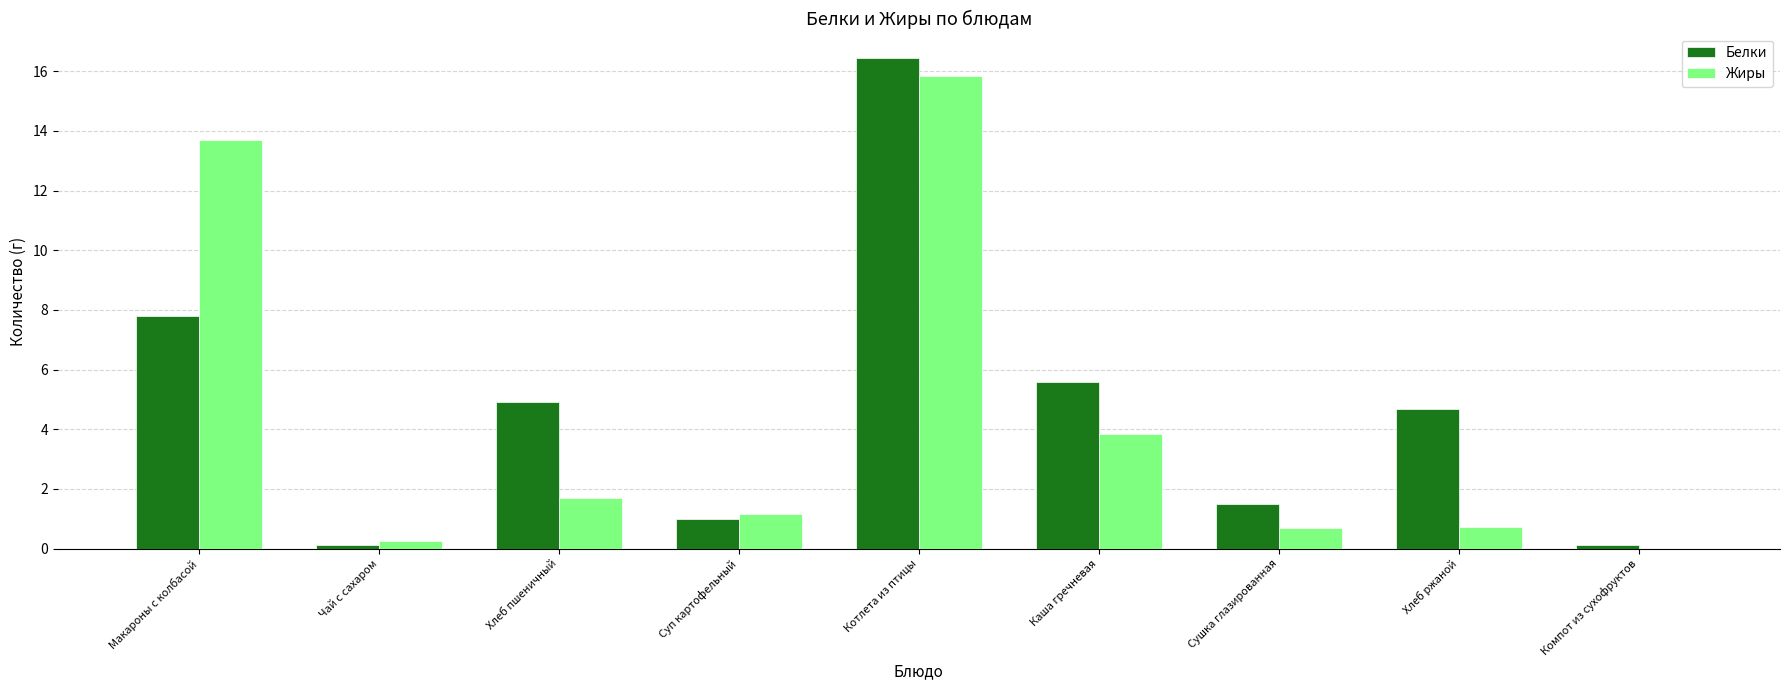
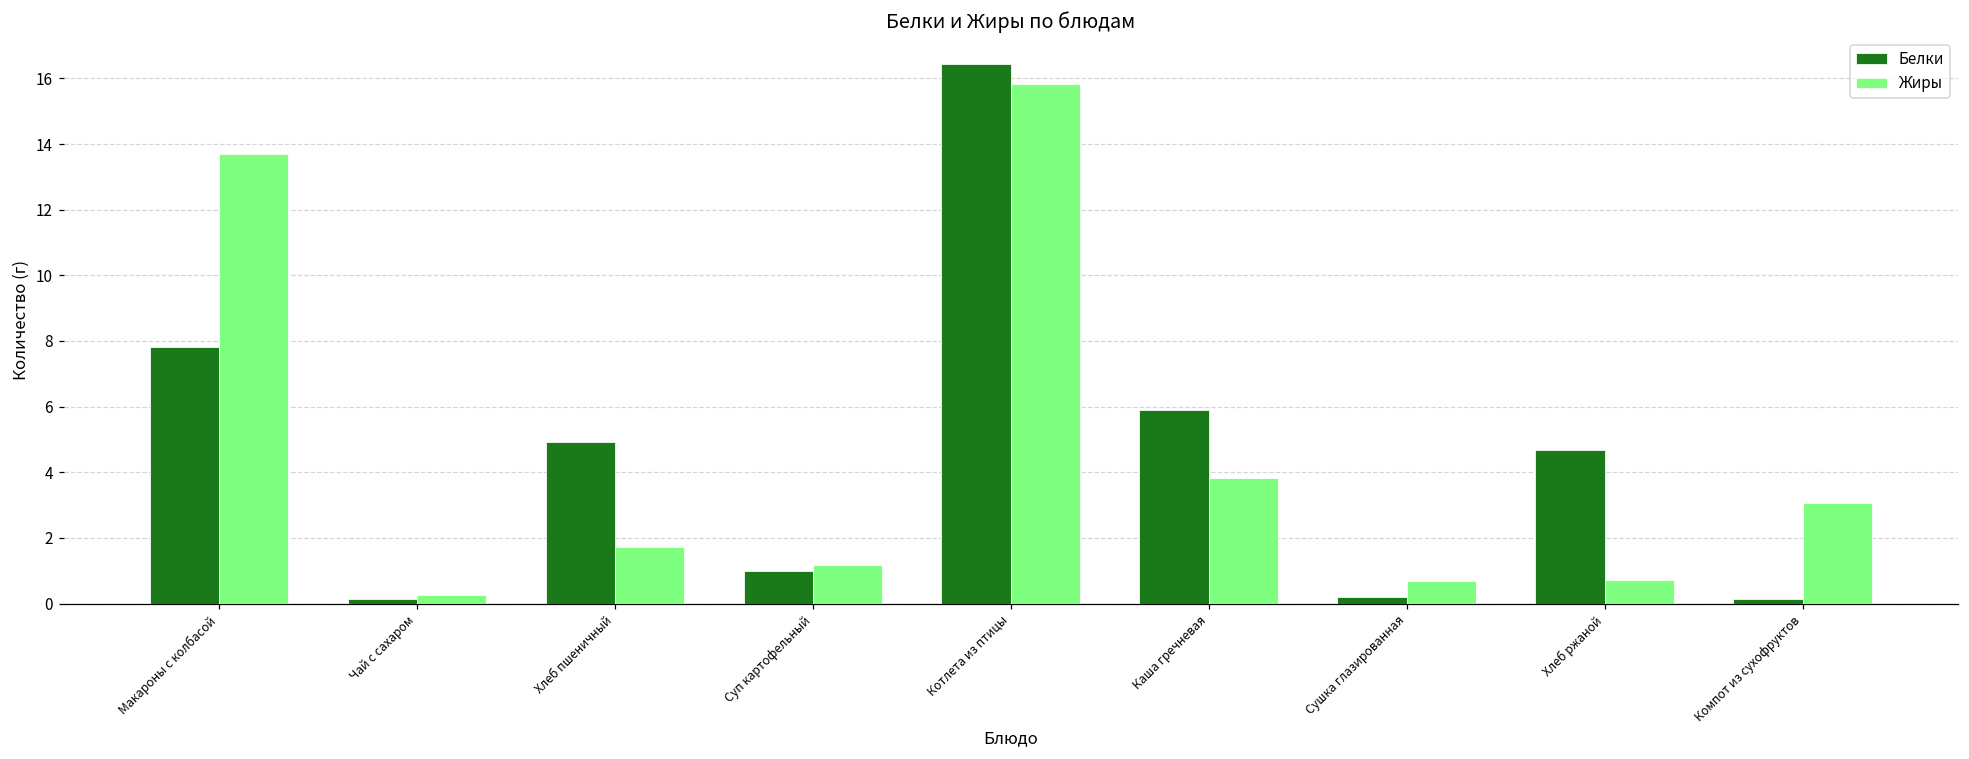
Белки, Каша гречневая: 5.6 -> 5.9
Белки, Сушка глазированная: 1.5 -> 0.2
Жиры, Компот из сухофруктов: 0.0 -> 3.1
